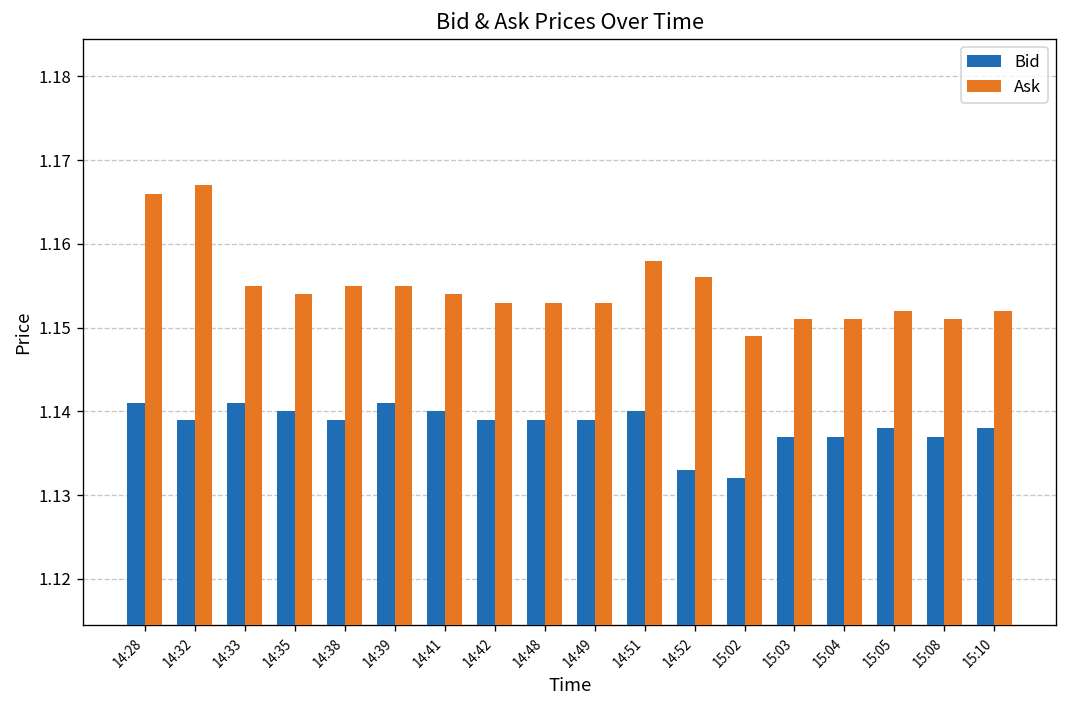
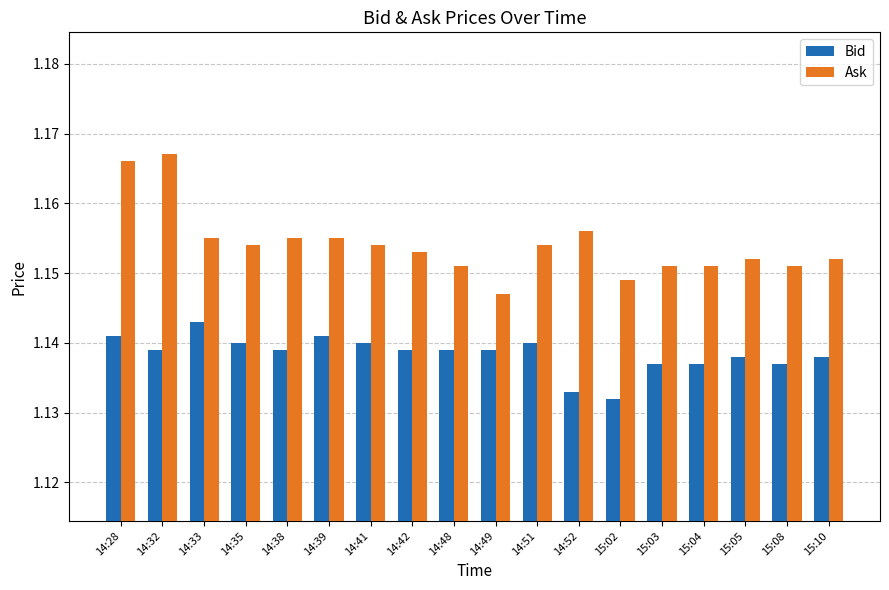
Bid, 14:33: 1.141 -> 1.143
Ask, 14:48: 1.153 -> 1.151
Ask, 14:49: 1.153 -> 1.147
Ask, 14:51: 1.158 -> 1.154
